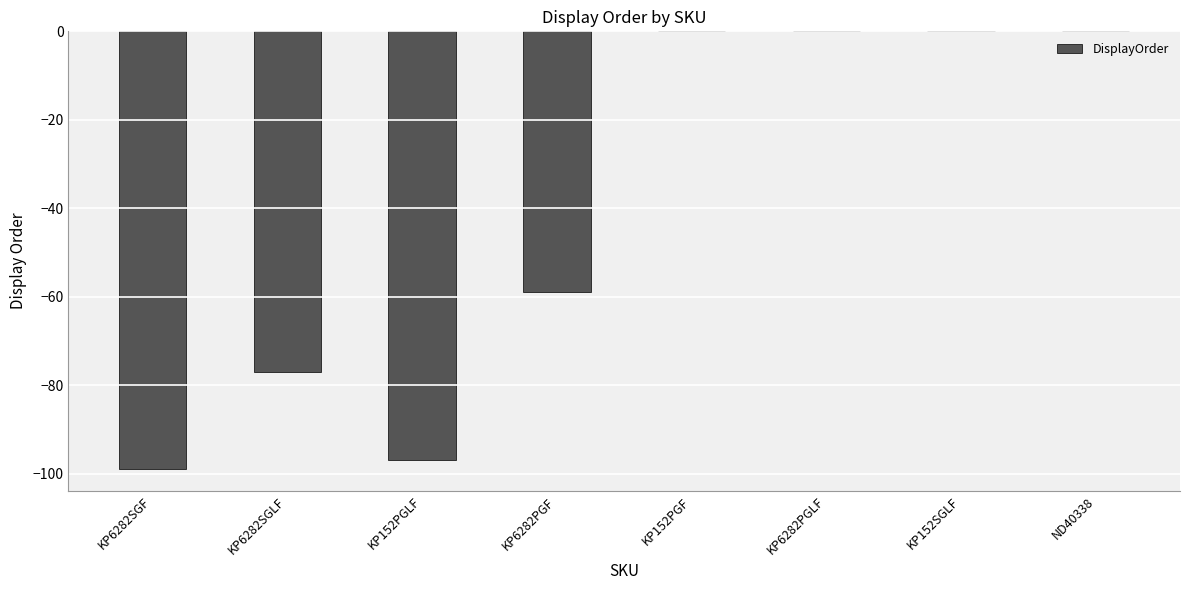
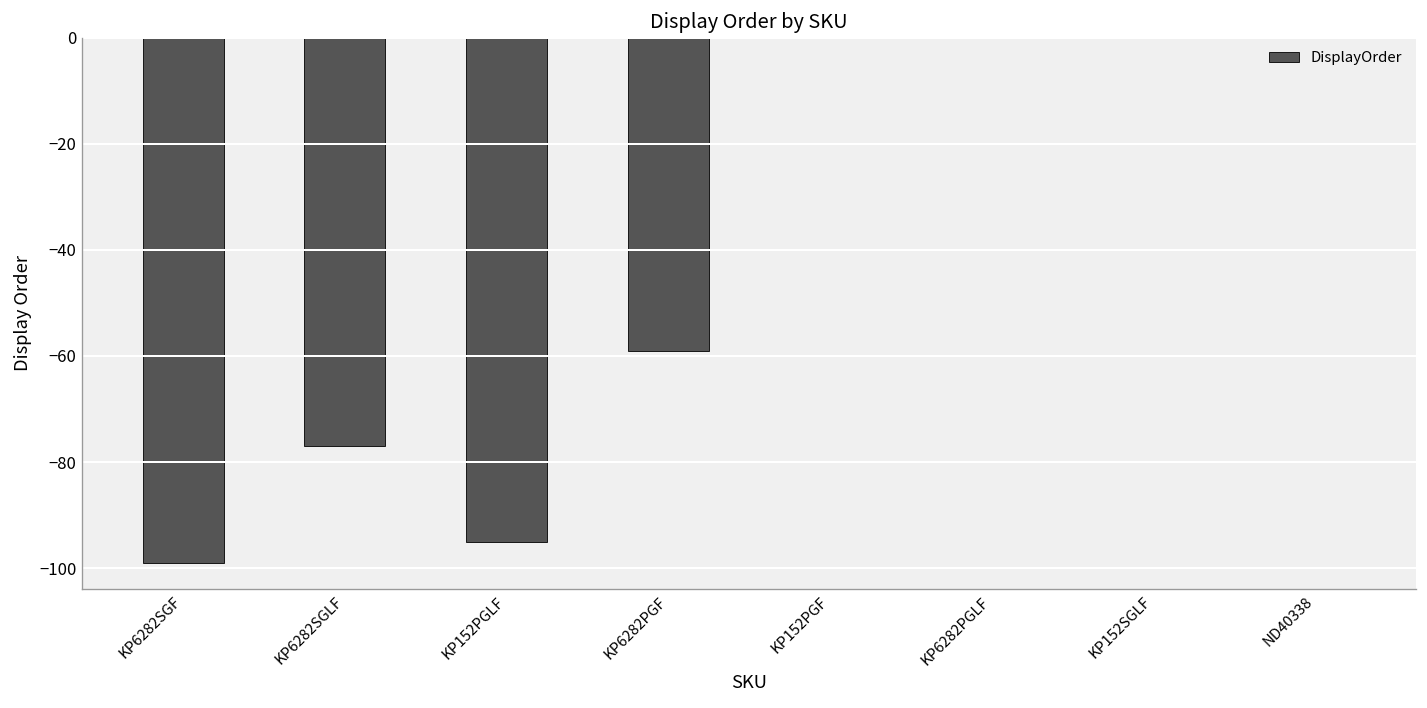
KP152PGLF: -97 -> -95
